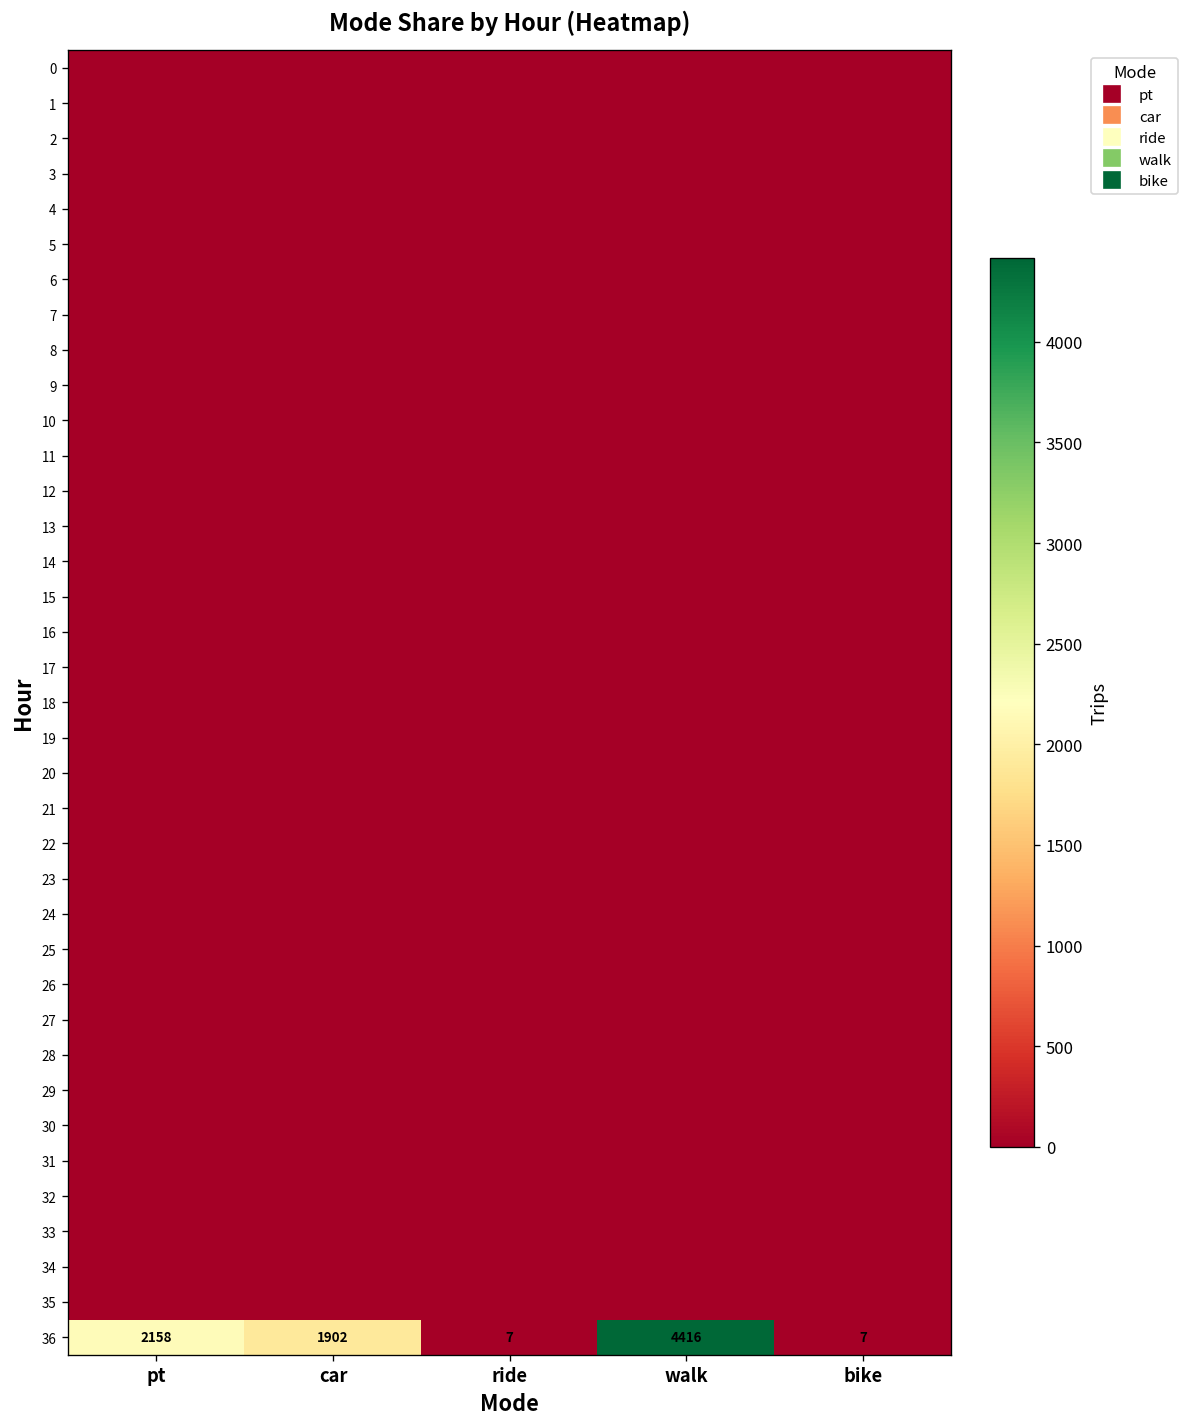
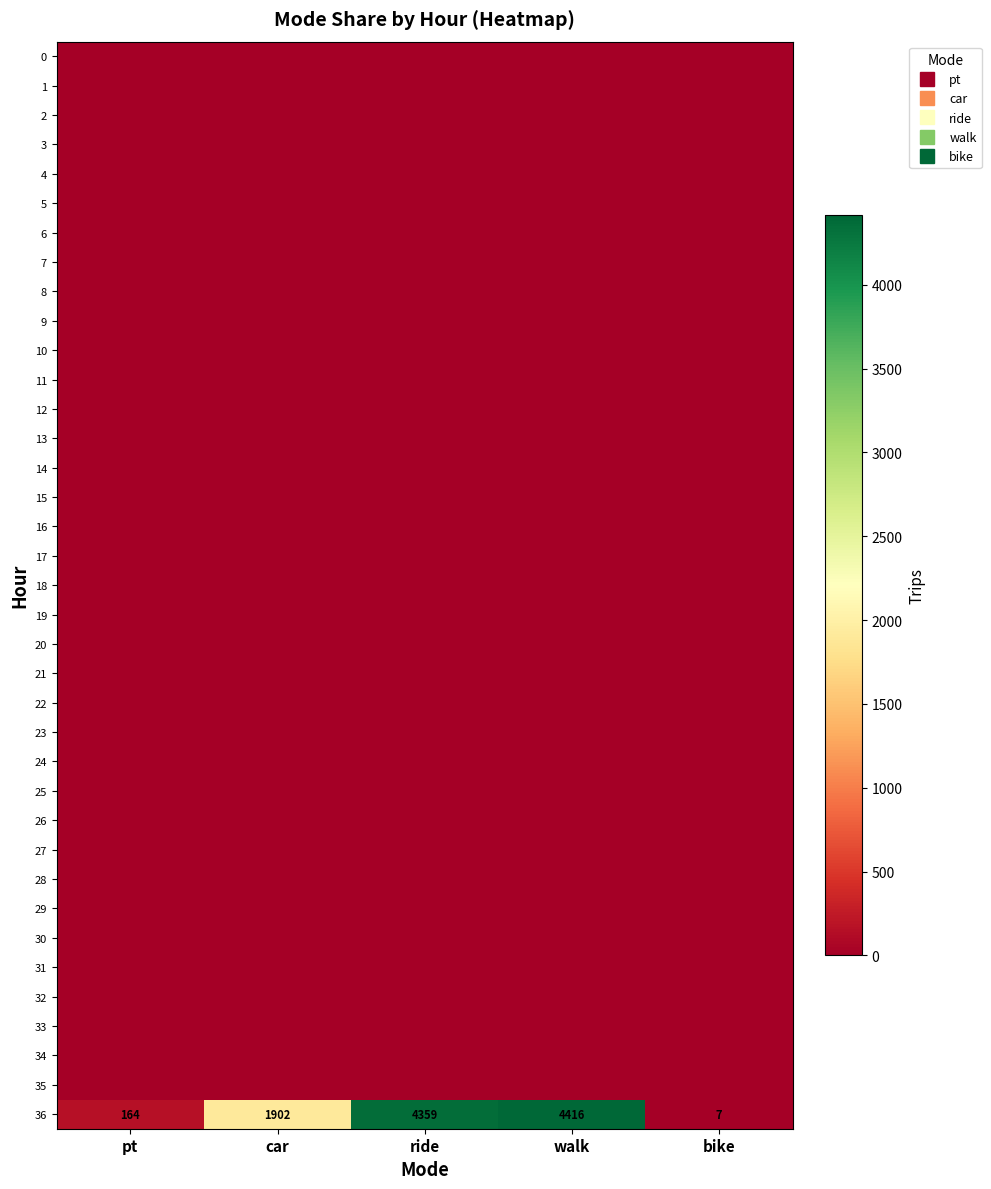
36, pt: 2158 -> 164
36, ride: 7 -> 4359
